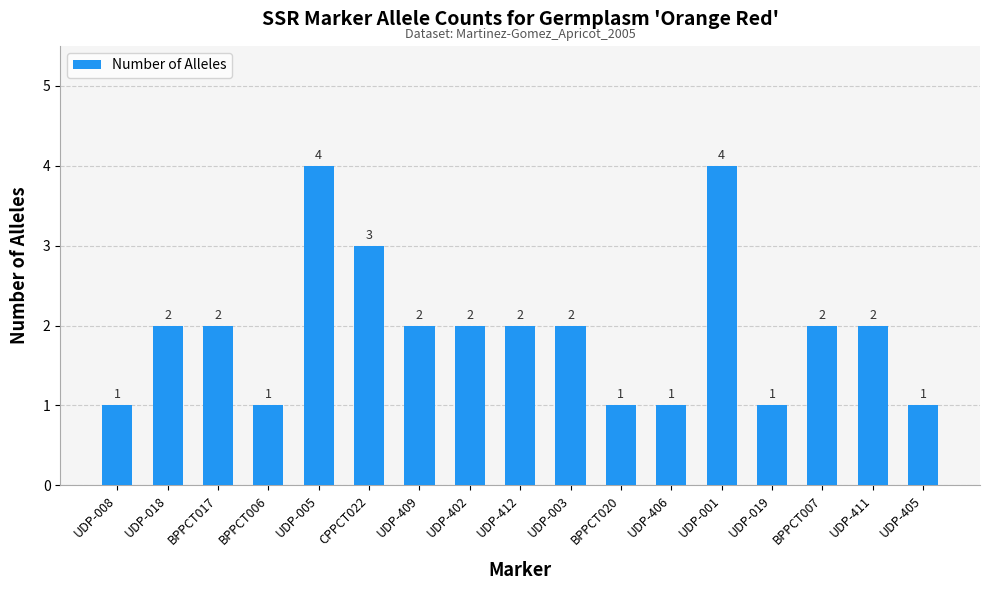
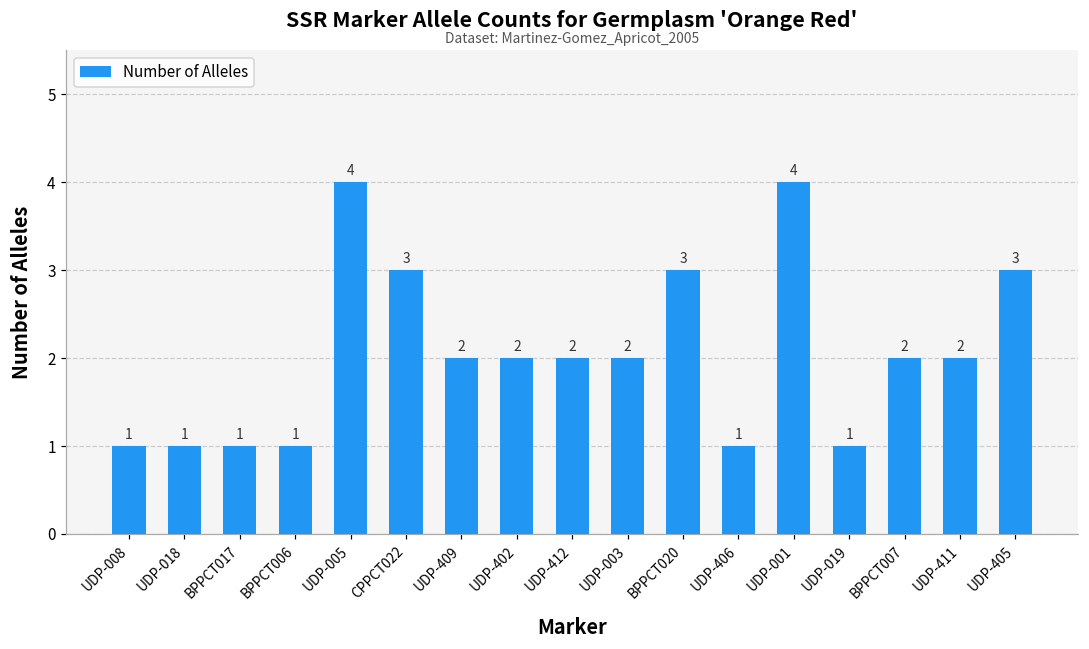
UDP-018: 2 -> 1
BPPCT017: 2 -> 1
BPPCT020: 1 -> 3
UDP-405: 1 -> 3
